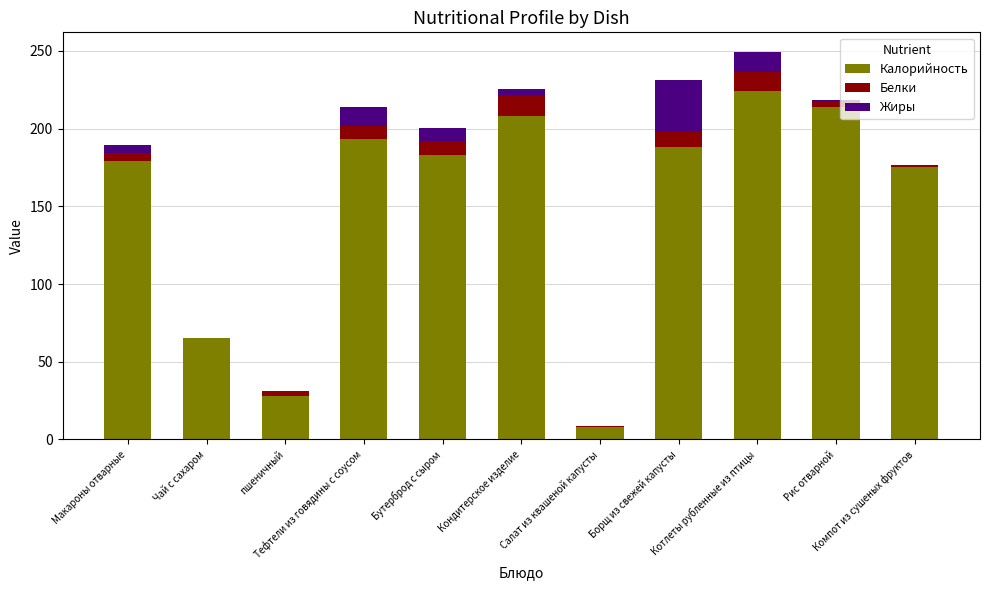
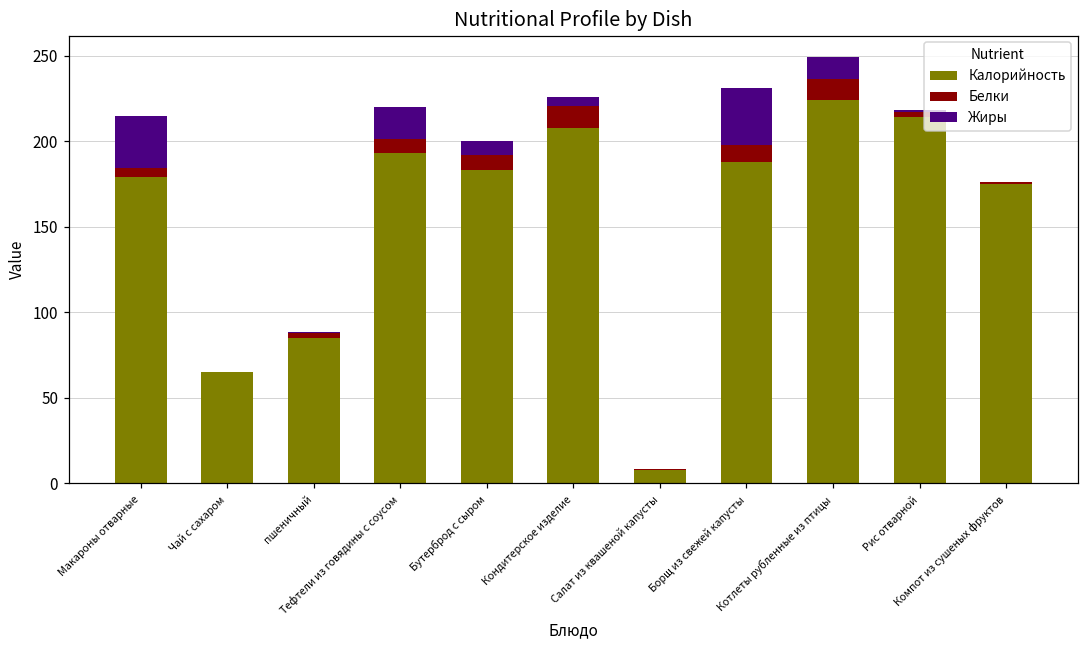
Жиры, Макароны отварные: 5 -> 31
Калорийность, пшеничный: 28 -> 85
Жиры, Тефтели из говядины с соусом: 12 -> 19
